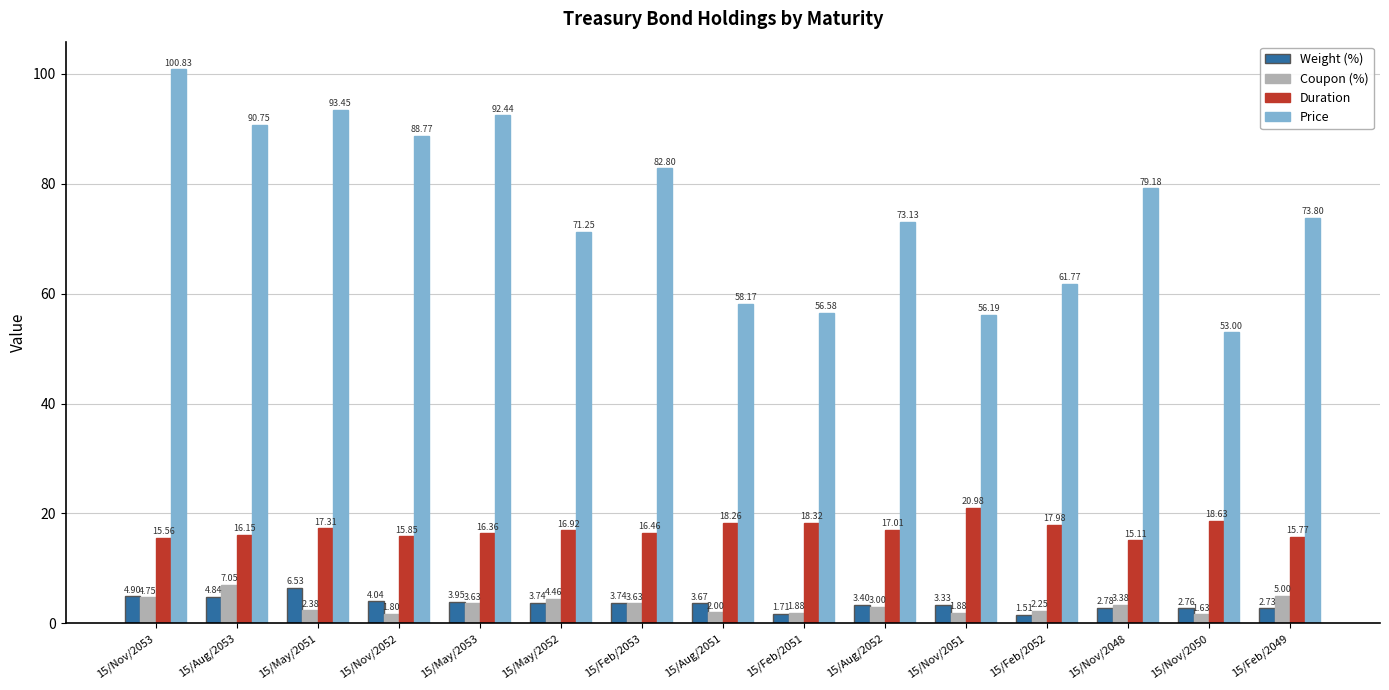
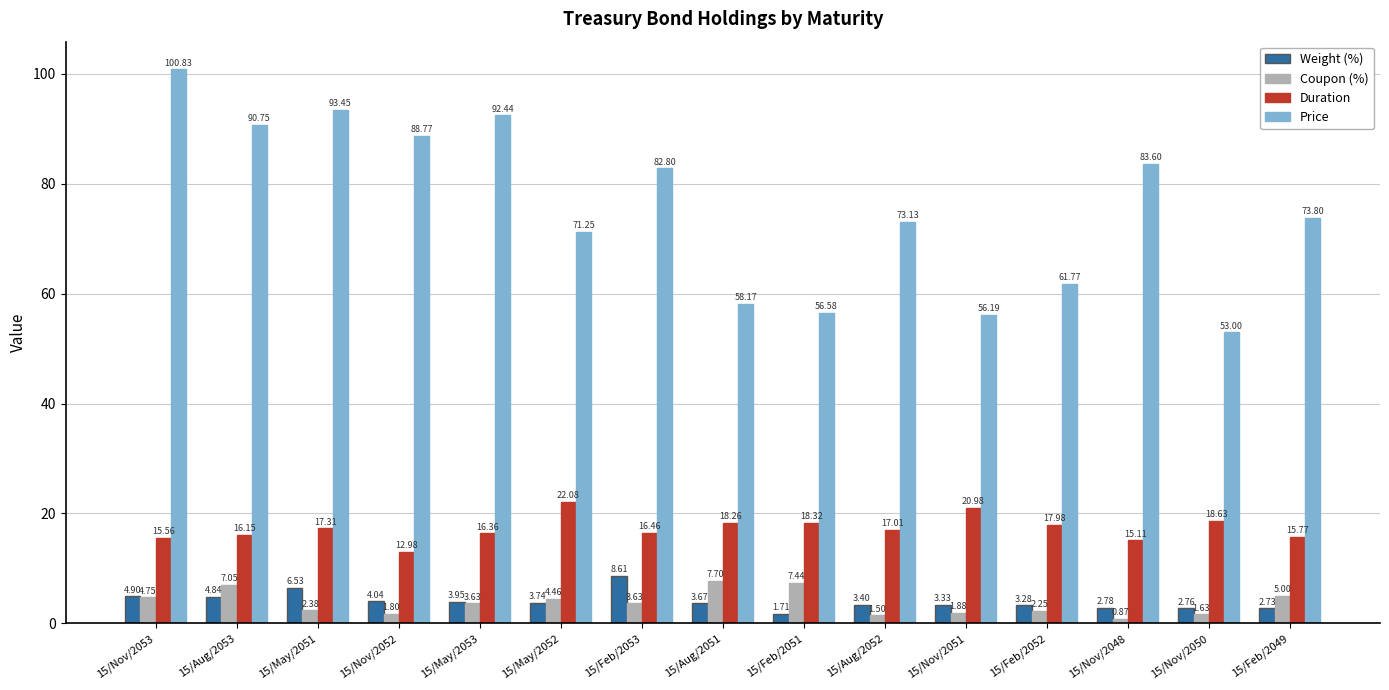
Duration, 15/Nov/2052: 15.85 -> 12.98
Duration, 15/May/2052: 16.92 -> 22.08
Weight (%), 15/Feb/2053: 3.74 -> 8.61
Coupon (%), 15/Aug/2051: 2.00 -> 7.70
Coupon (%), 15/Feb/2051: 1.88 -> 7.44
Coupon (%), 15/Aug/2052: 3.00 -> 1.50
Weight (%), 15/Feb/2052: 1.51 -> 3.28
Coupon (%), 15/Nov/2048: 3.38 -> 0.87
Price, 15/Nov/2048: 79.18 -> 83.60
